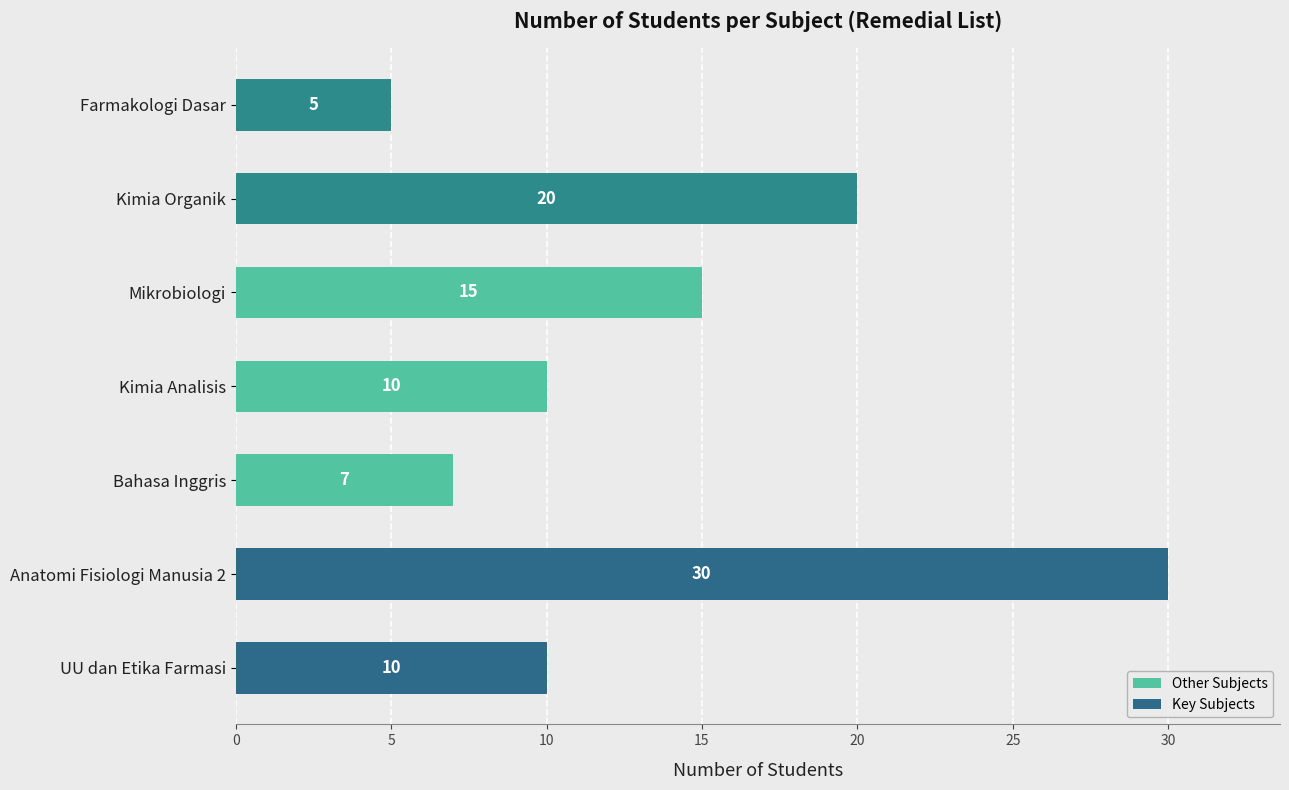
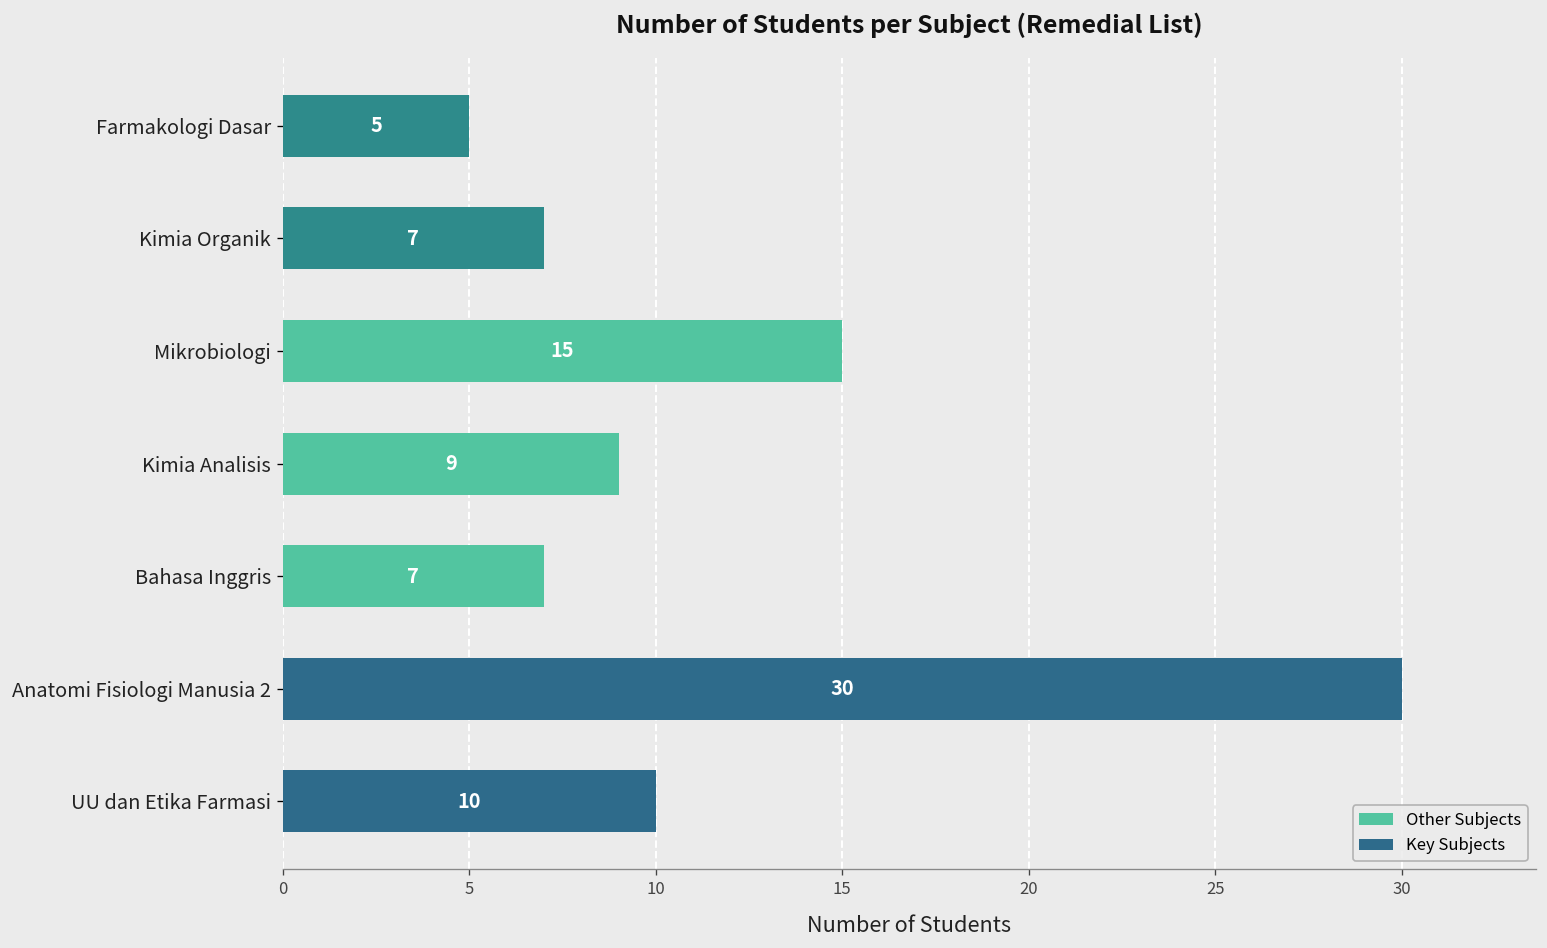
Kimia Organik: 20 -> 7
Kimia Analisis: 10 -> 9
